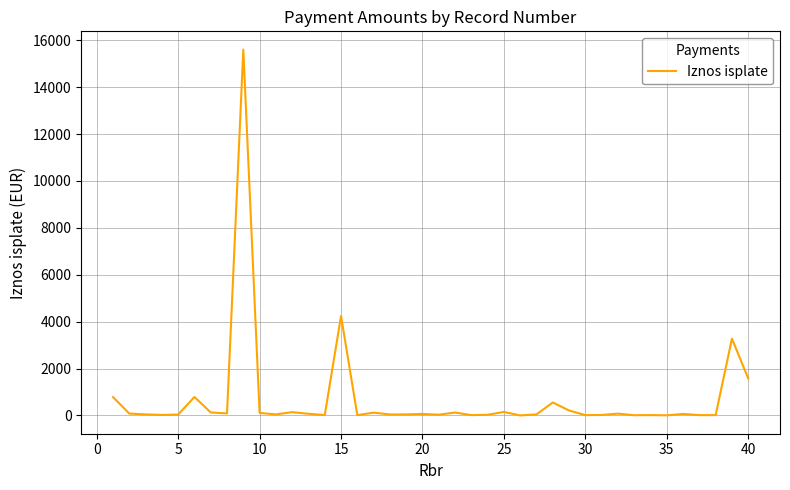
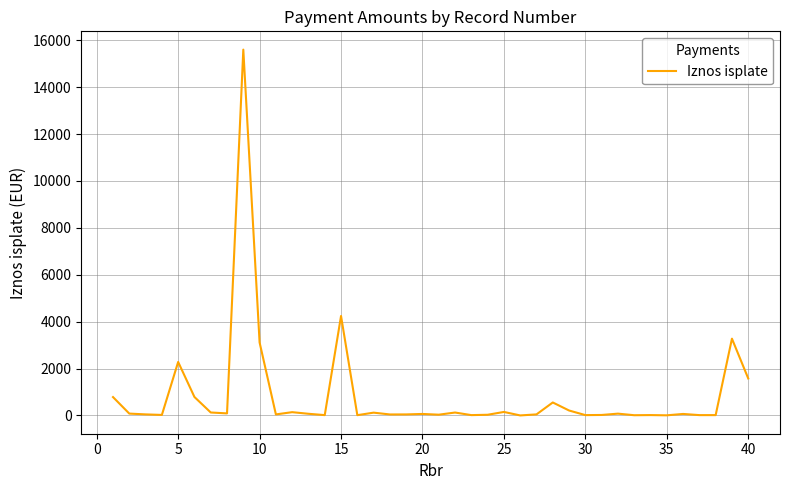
5: 0 -> 2300
10: 100 -> 3100
